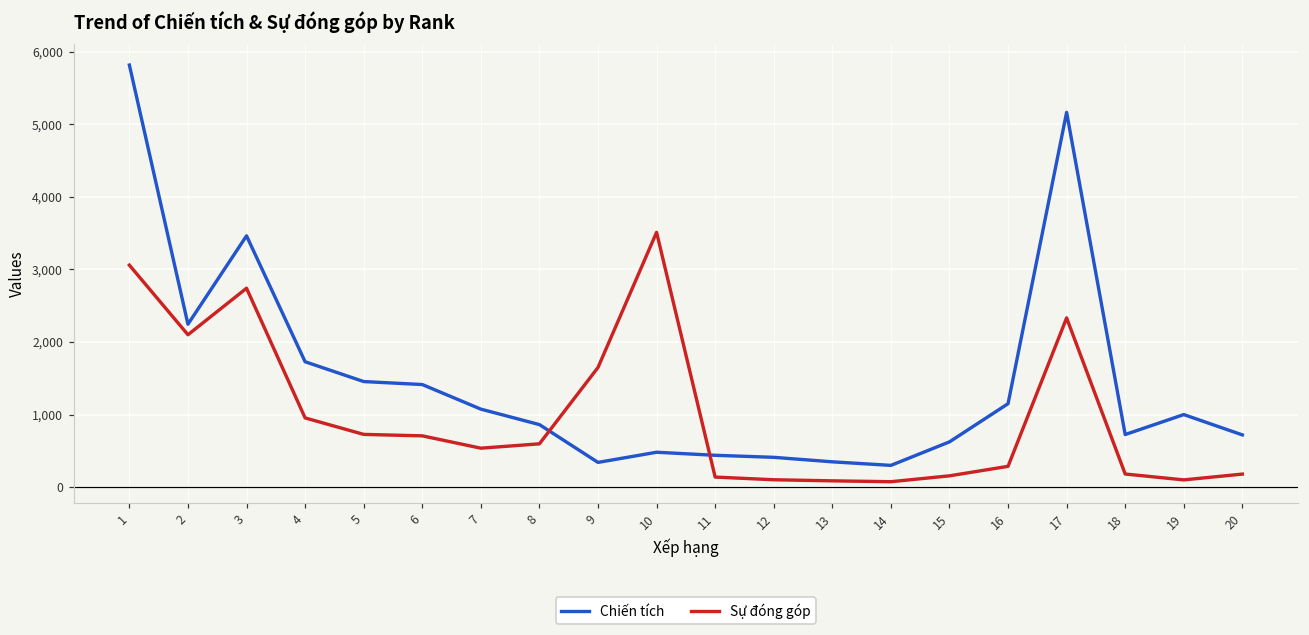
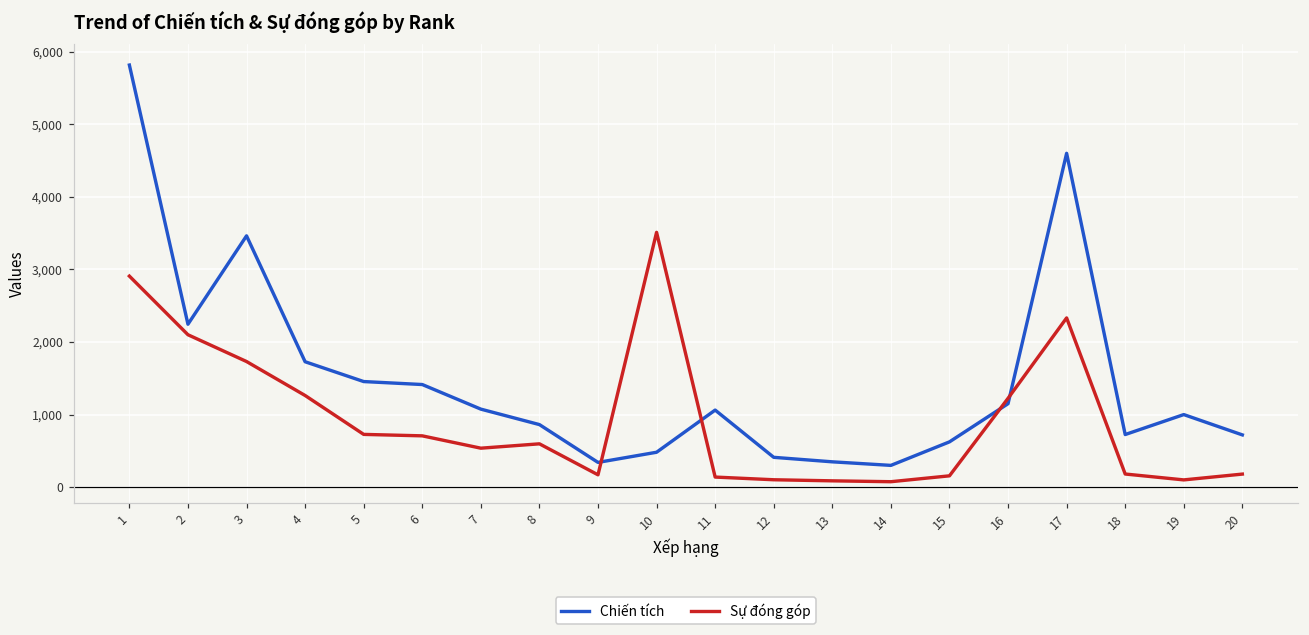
Sự đóng góp, 1: 3,100 -> 2,900
Sự đóng góp, 3: 2,700 -> 1,700
Sự đóng góp, 4: 1,000 -> 1,300
Sự đóng góp, 9: 1,600 -> 200
Chiến tích, 11: 400 -> 1,100
Sự đóng góp, 16: 300 -> 1,200
Chiến tích, 17: 5,200 -> 4,600
